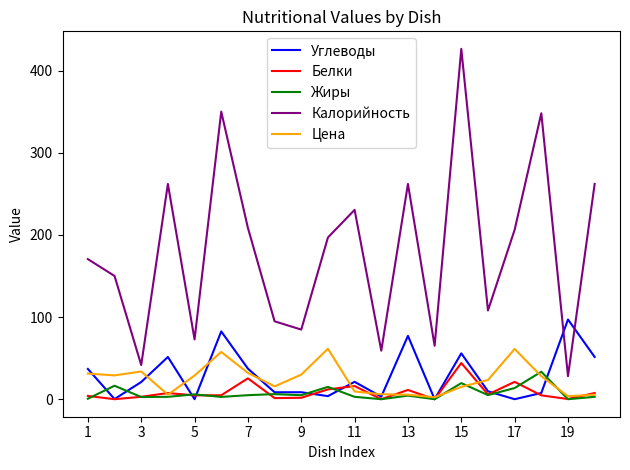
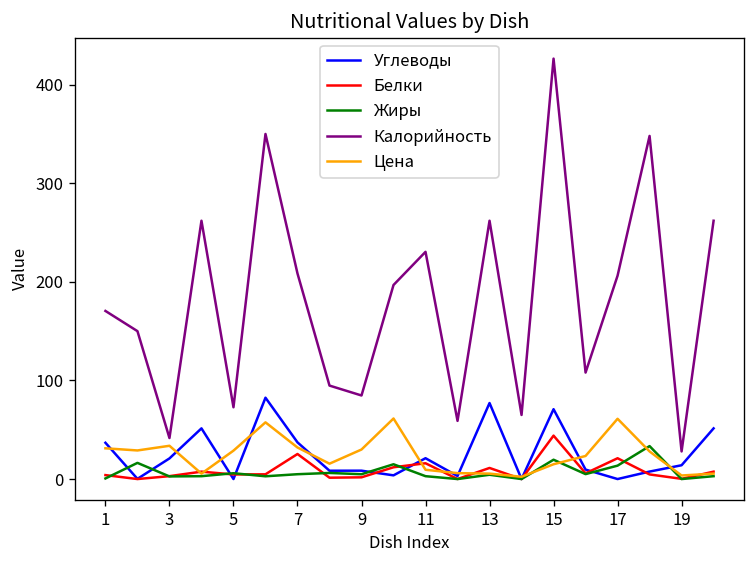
Углеводы, 15: 60 -> 70
Углеводы, 19: 100 -> 10
